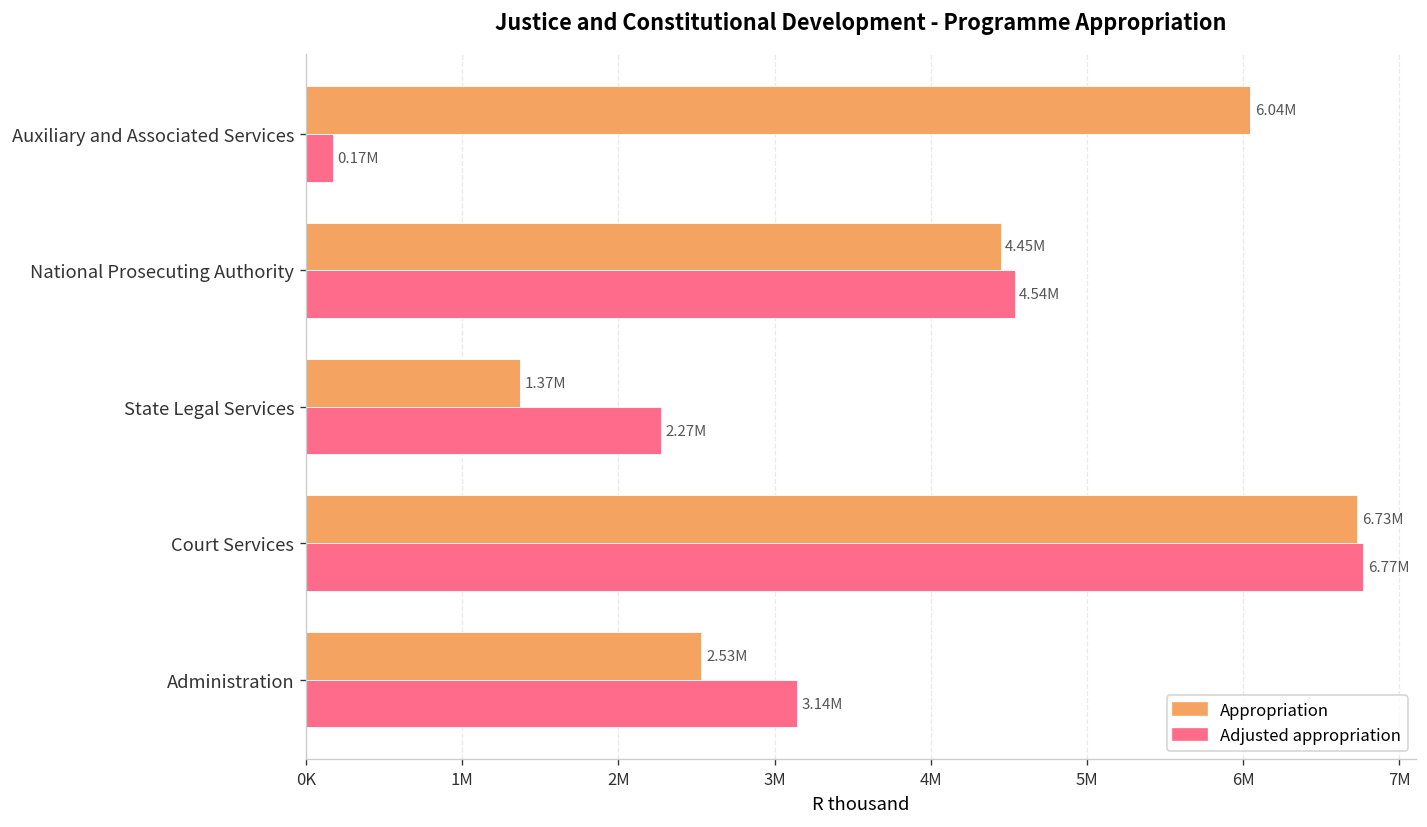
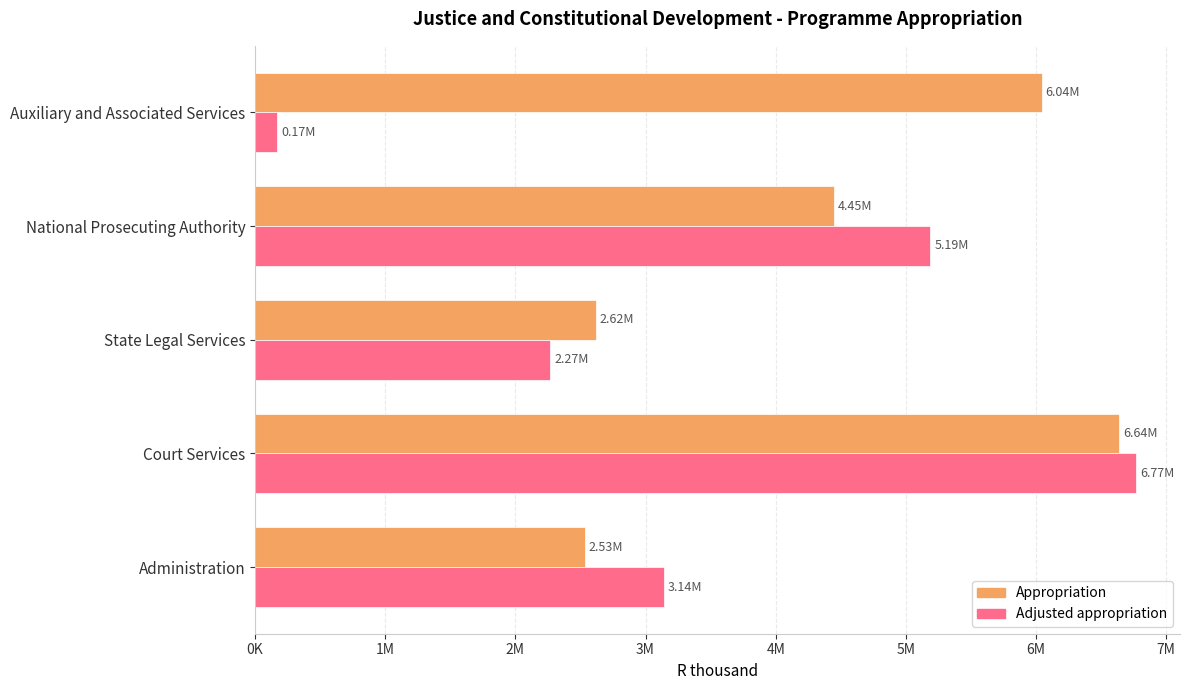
Adjusted appropriation, National Prosecuting Authority: 4.54M -> 5.19M
Appropriation, State Legal Services: 1.37M -> 2.62M
Appropriation, Court Services: 6.73M -> 6.64M
